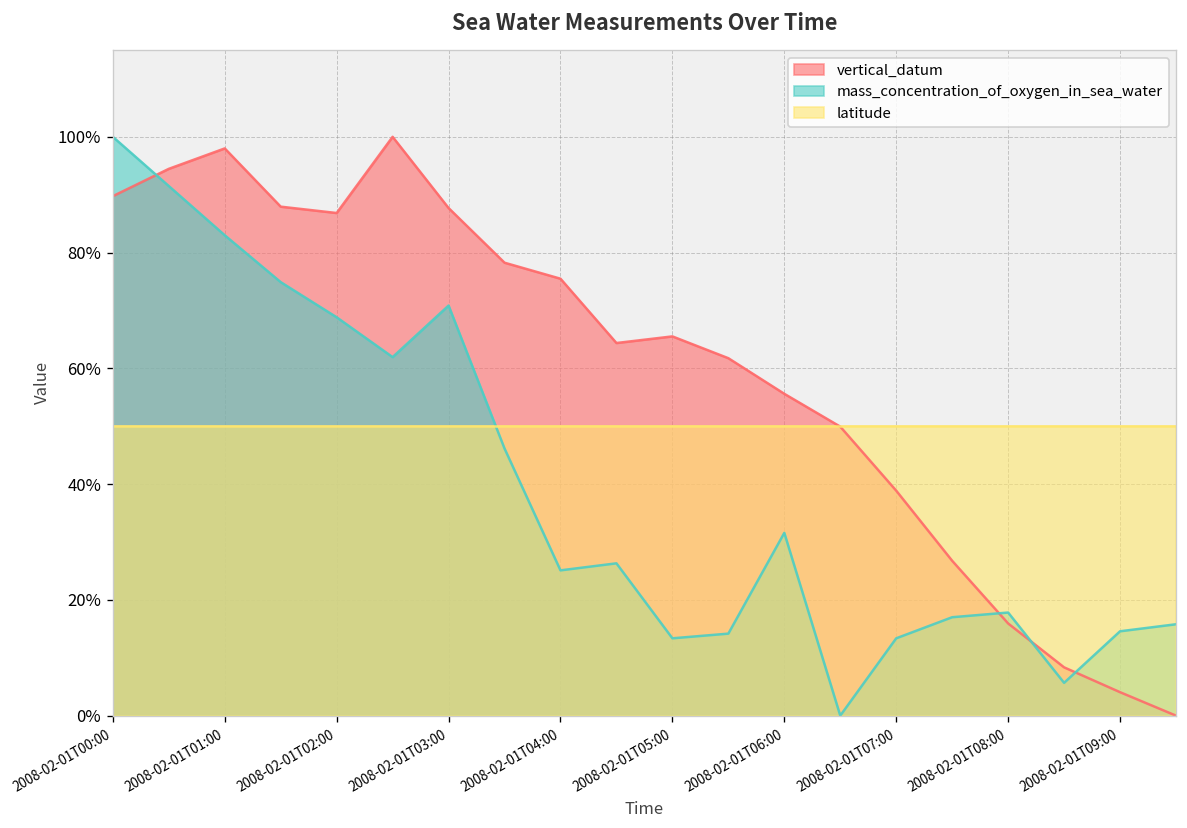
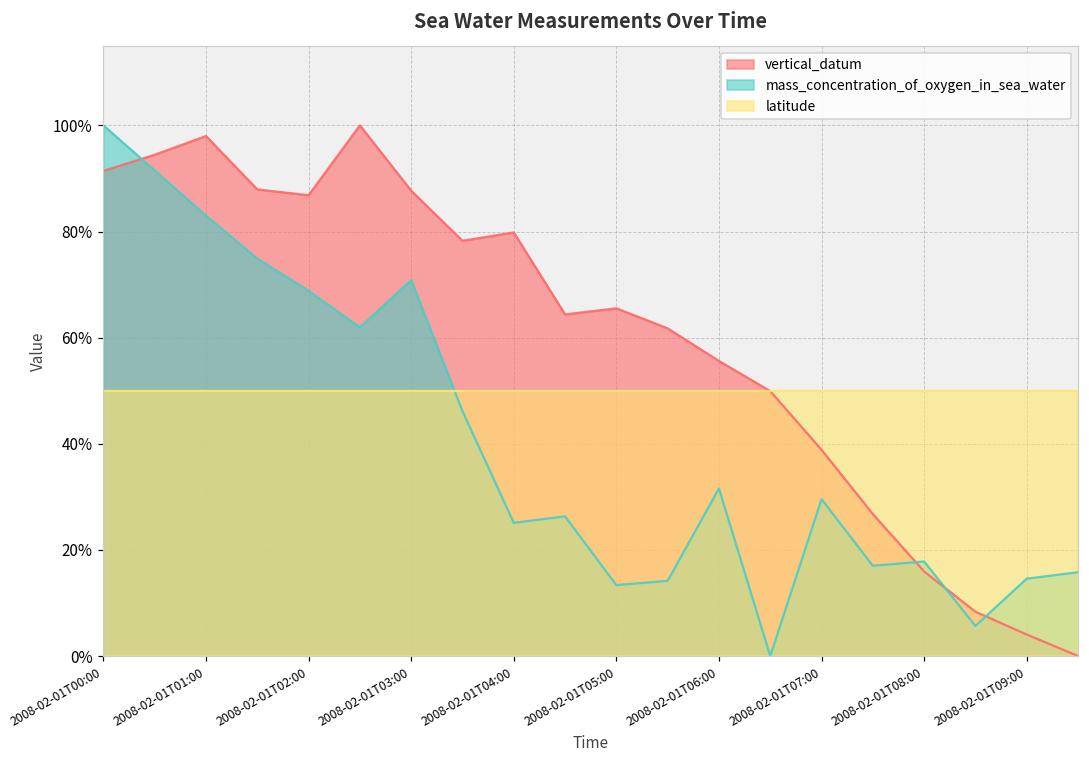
vertical_datum, 2008-02-01T00:00: 90% -> 91%
vertical_datum, 2008-02-01T04:00: 75% -> 80%
mass_concentration_of_oxygen_in_sea_water, 2008-02-01T07:00: 13% -> 30%
